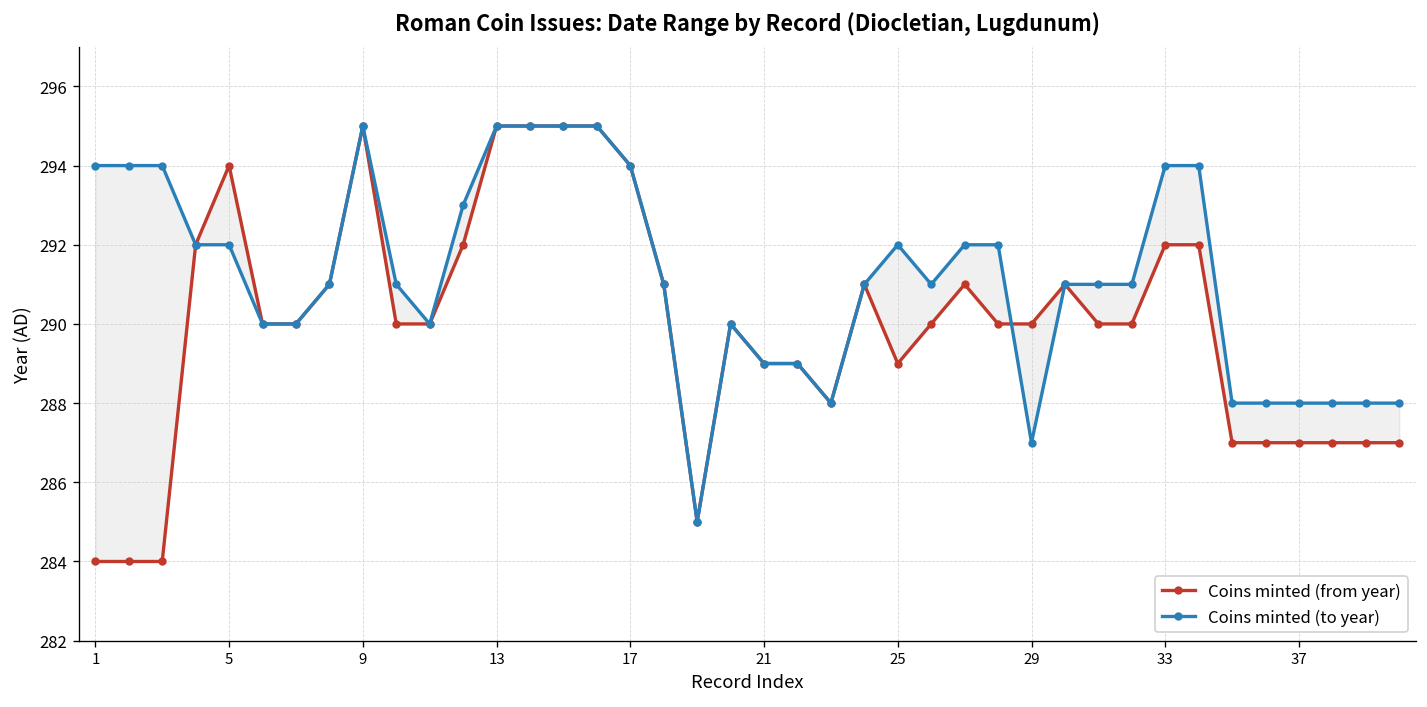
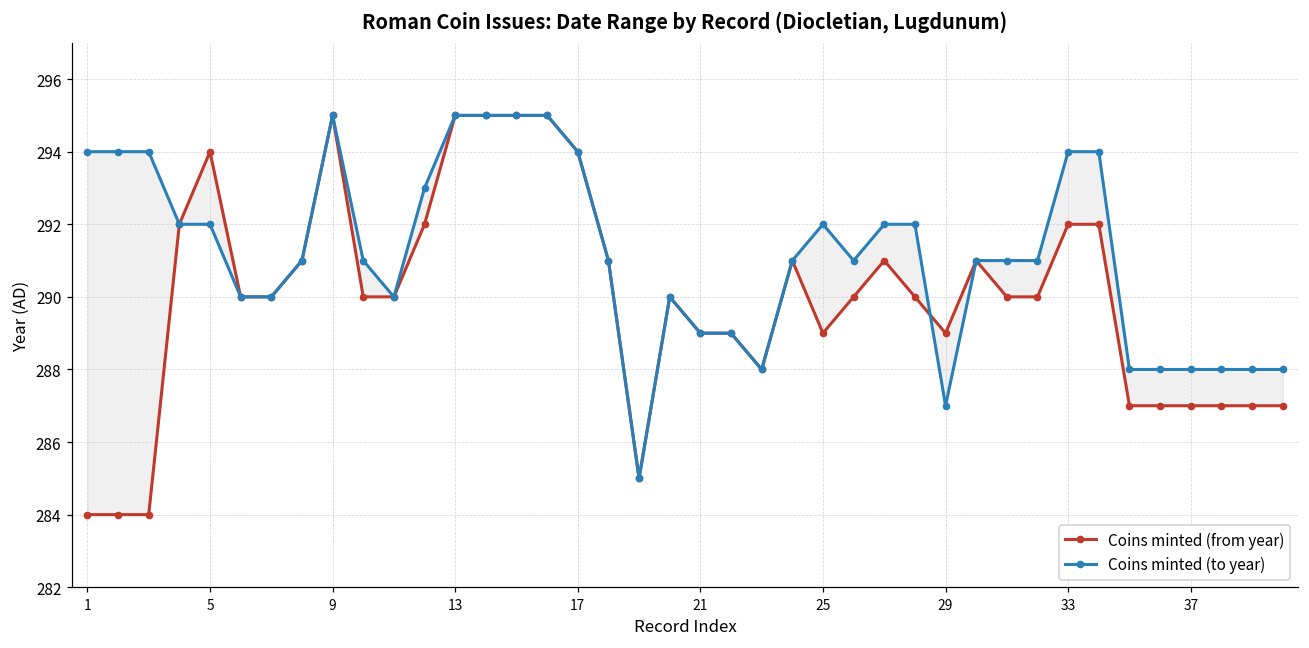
Coins minted (from year), 29: 290 -> 289
